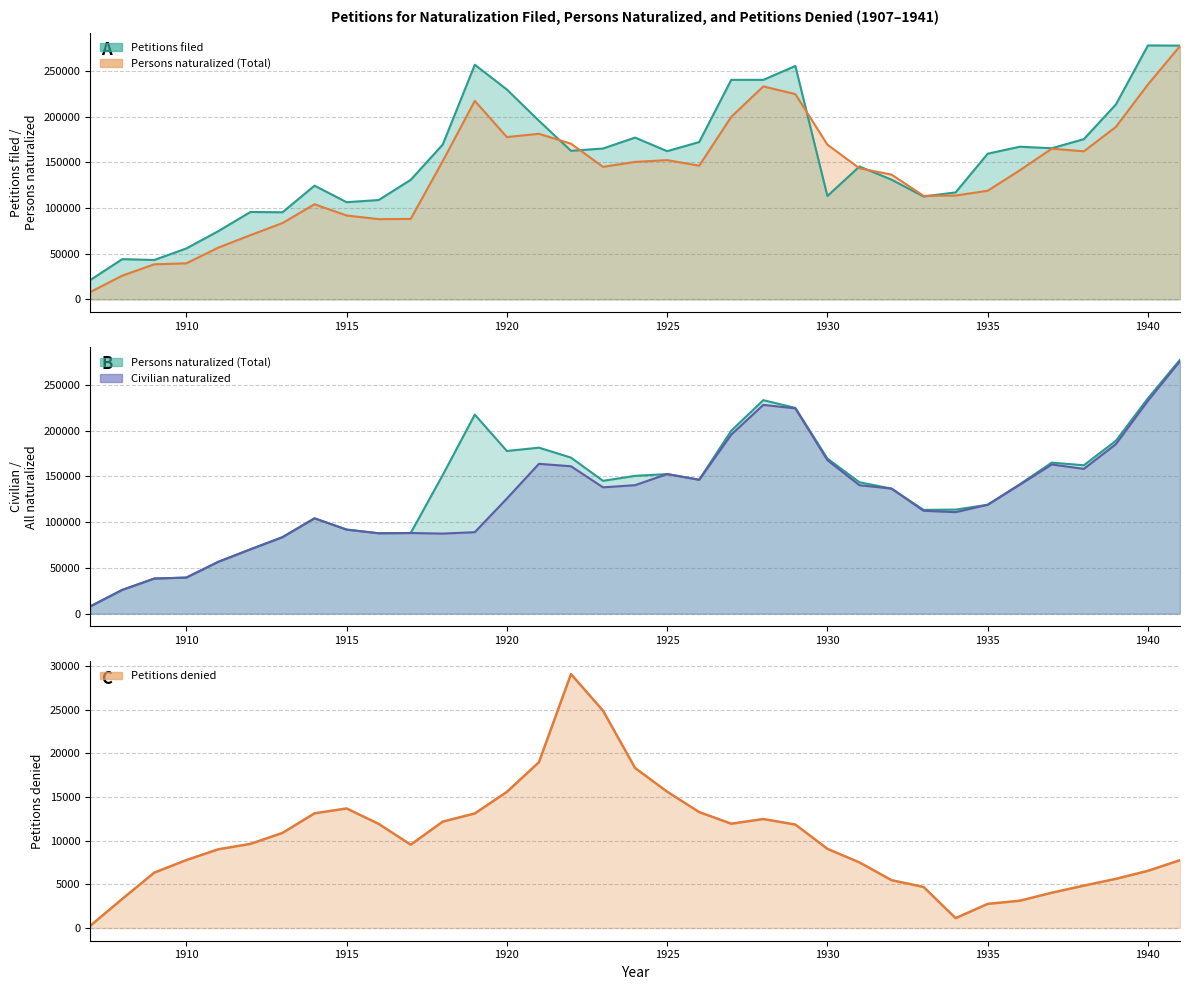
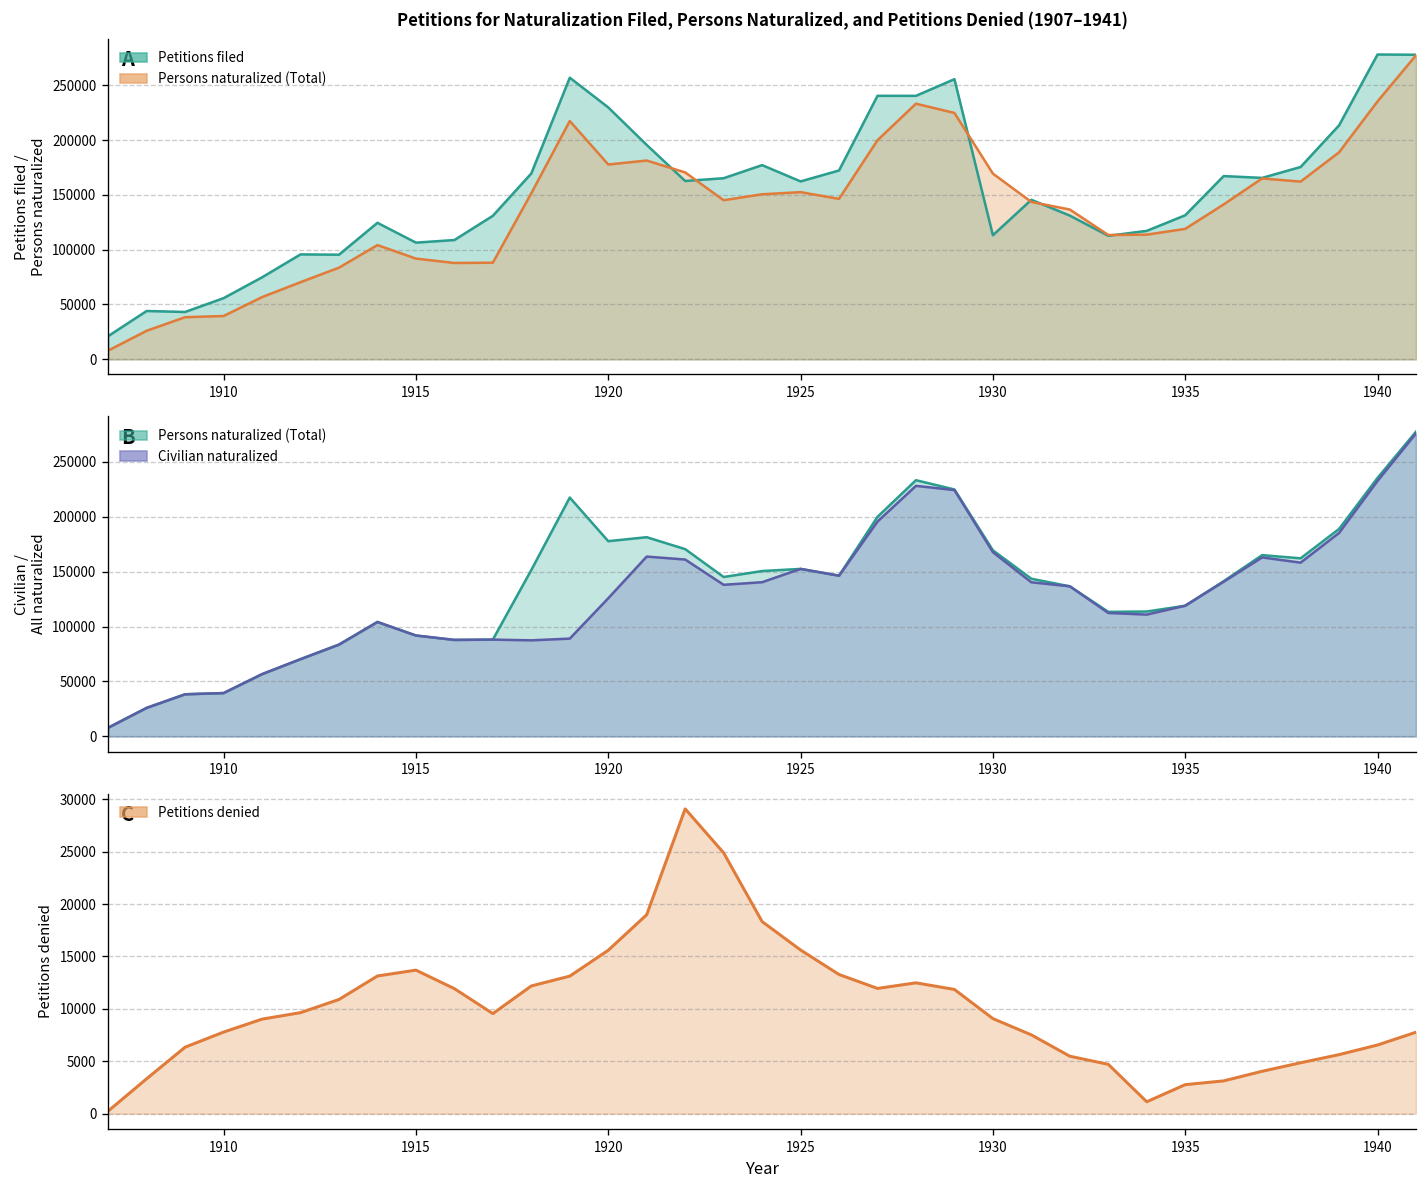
Petitions for Naturalization Filed, Persons Naturalized, and Petitions Denied (1907–1941), Petitions filed, 1935: 160000 -> 130000
